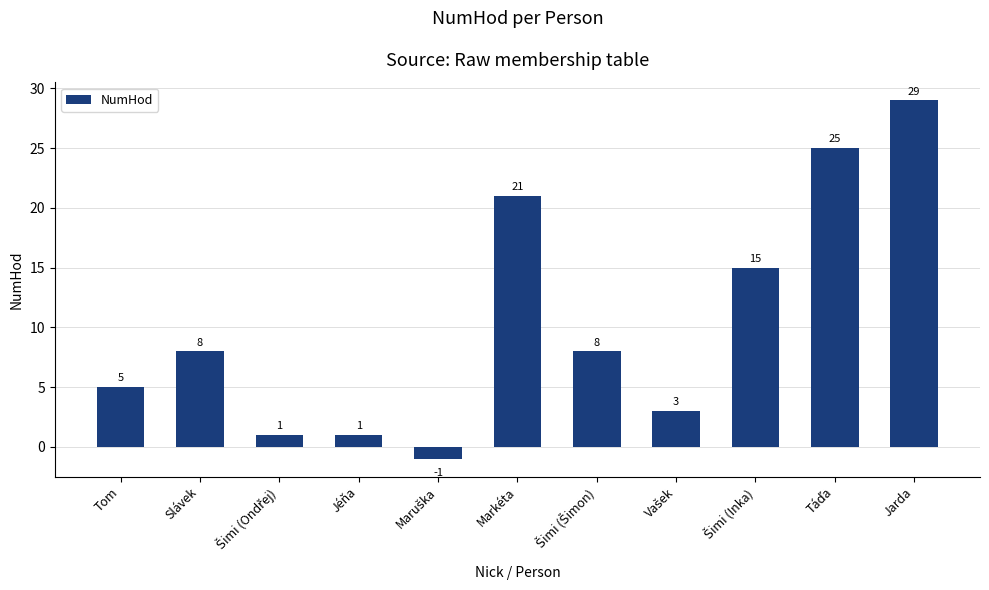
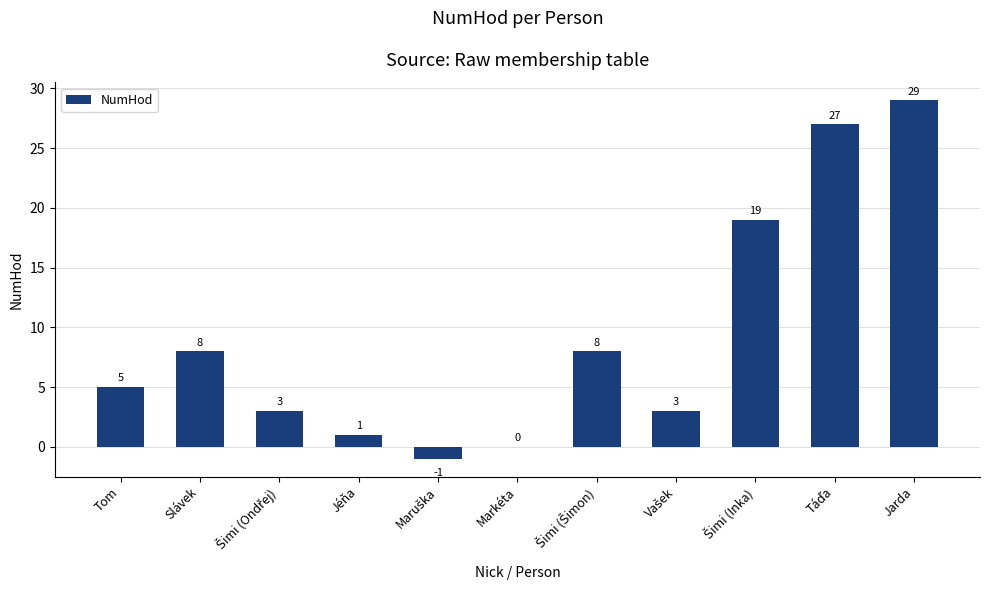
Šimi (Ondřej): 1 -> 3
Markéta: 21 -> 0
Šimi (Inka): 15 -> 19
Táďa: 25 -> 27
